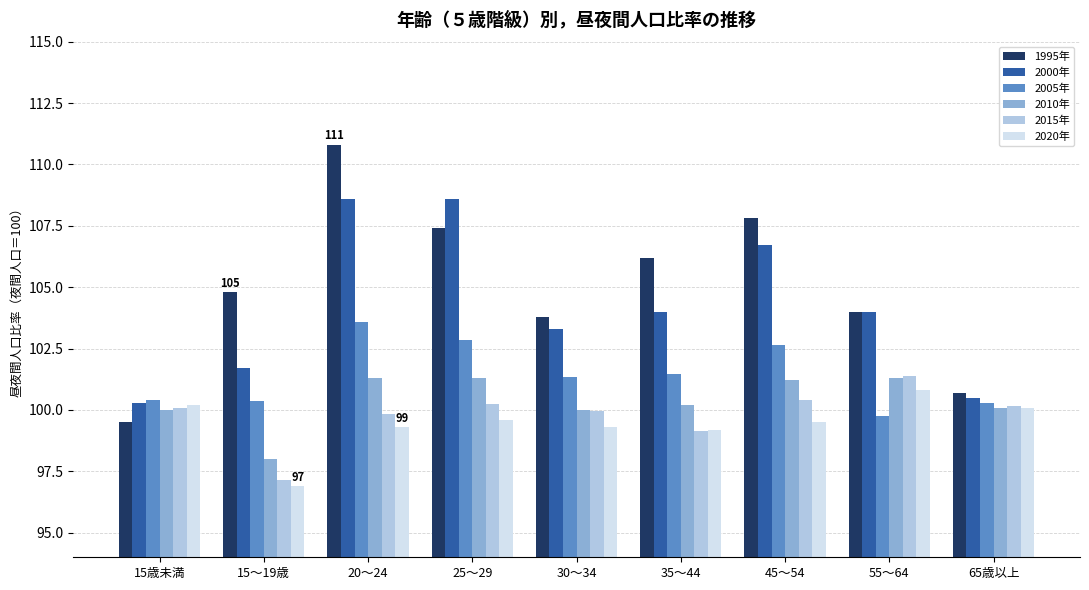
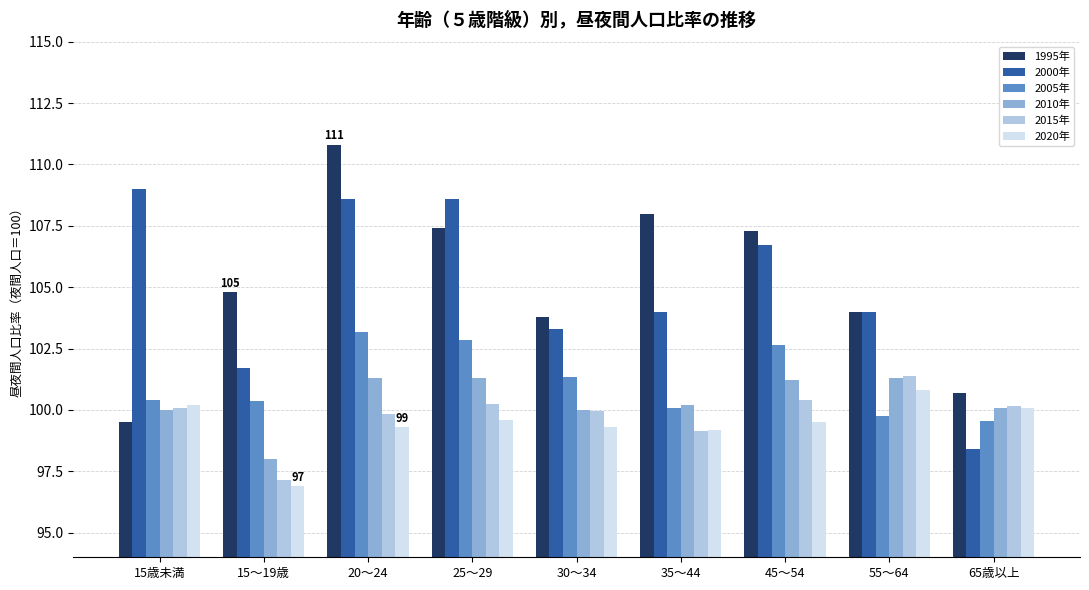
2000年, 15歳未満: 100.3 -> 109.0
2005年, 20～24: 103.6 -> 103.2
1995年, 35～44: 106.2 -> 108.0
2005年, 35～44: 101.5 -> 100.1
1995年, 45～54: 107.8 -> 107.3
2000年, 65歳以上: 100.5 -> 98.4
2005年, 65歳以上: 100.3 -> 99.5
